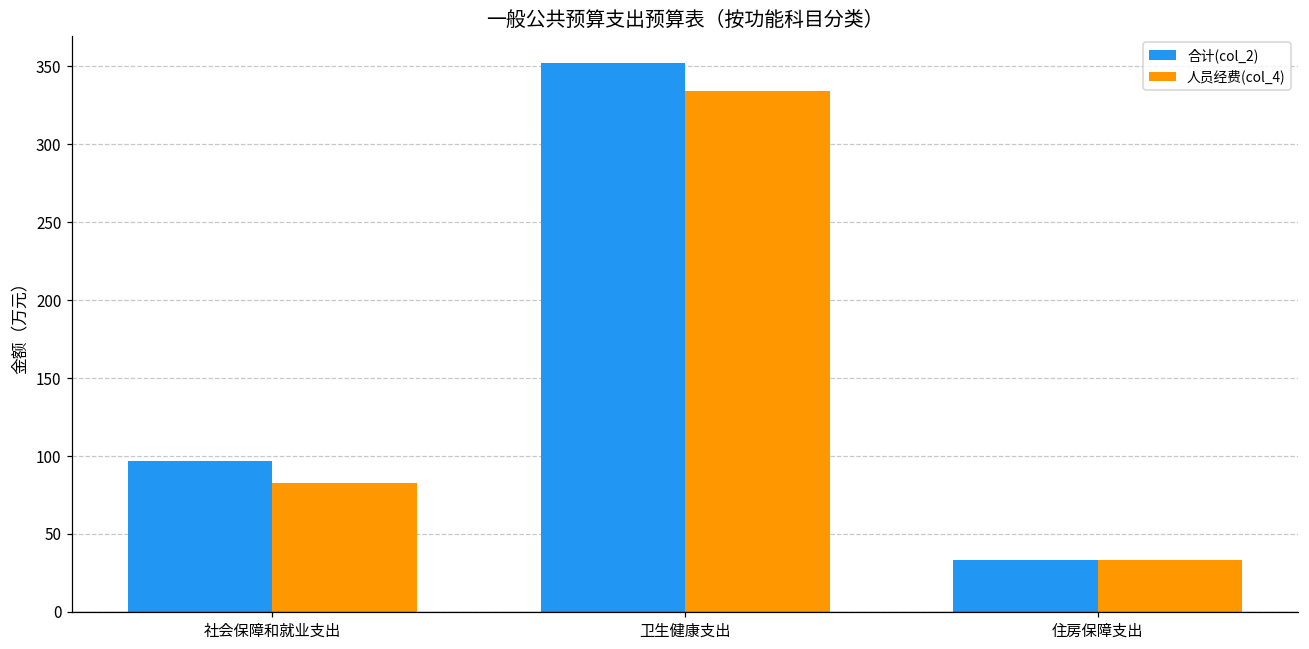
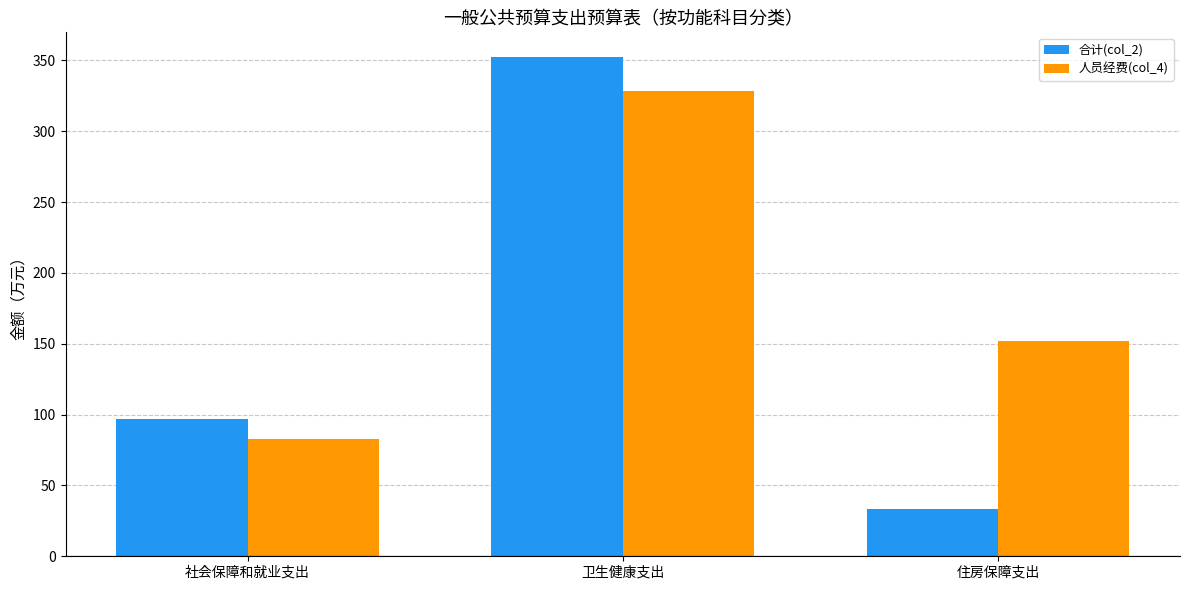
人员经费(col_4), 卫生健康支出: 334 -> 328
人员经费(col_4), 住房保障支出: 33 -> 152
